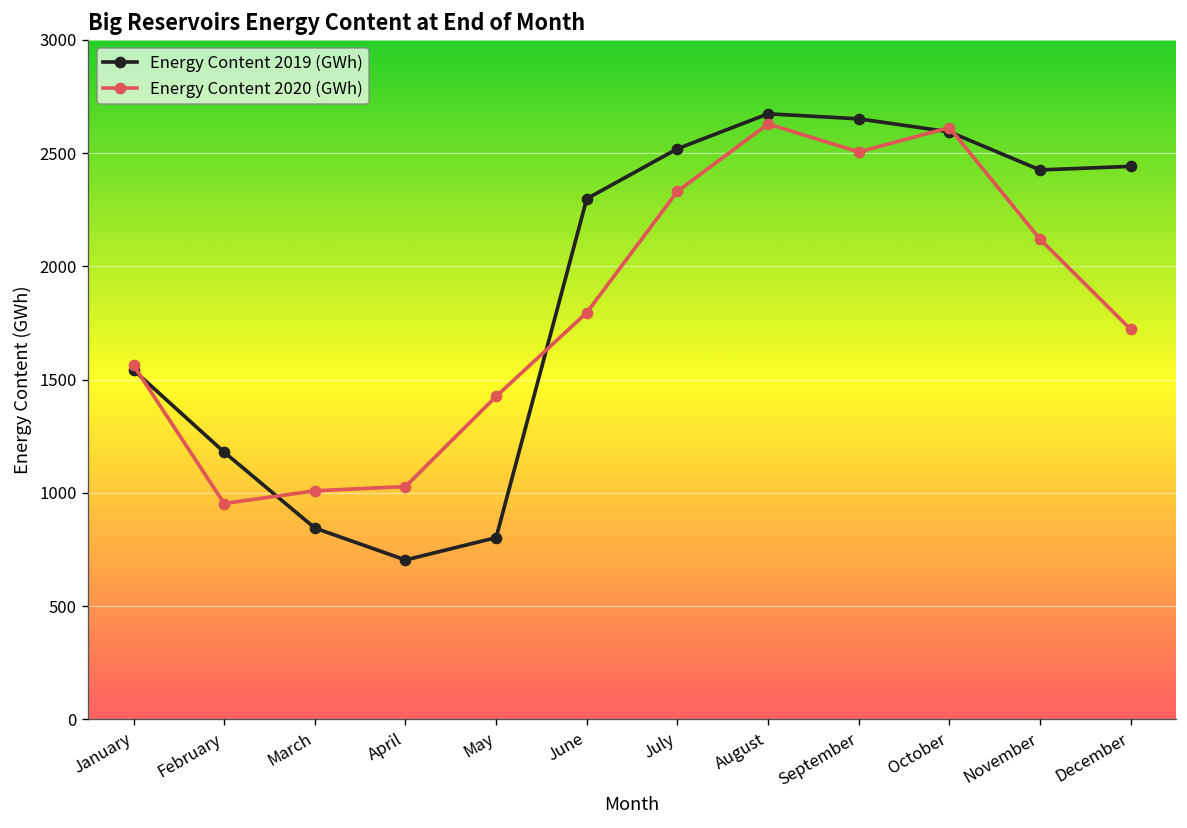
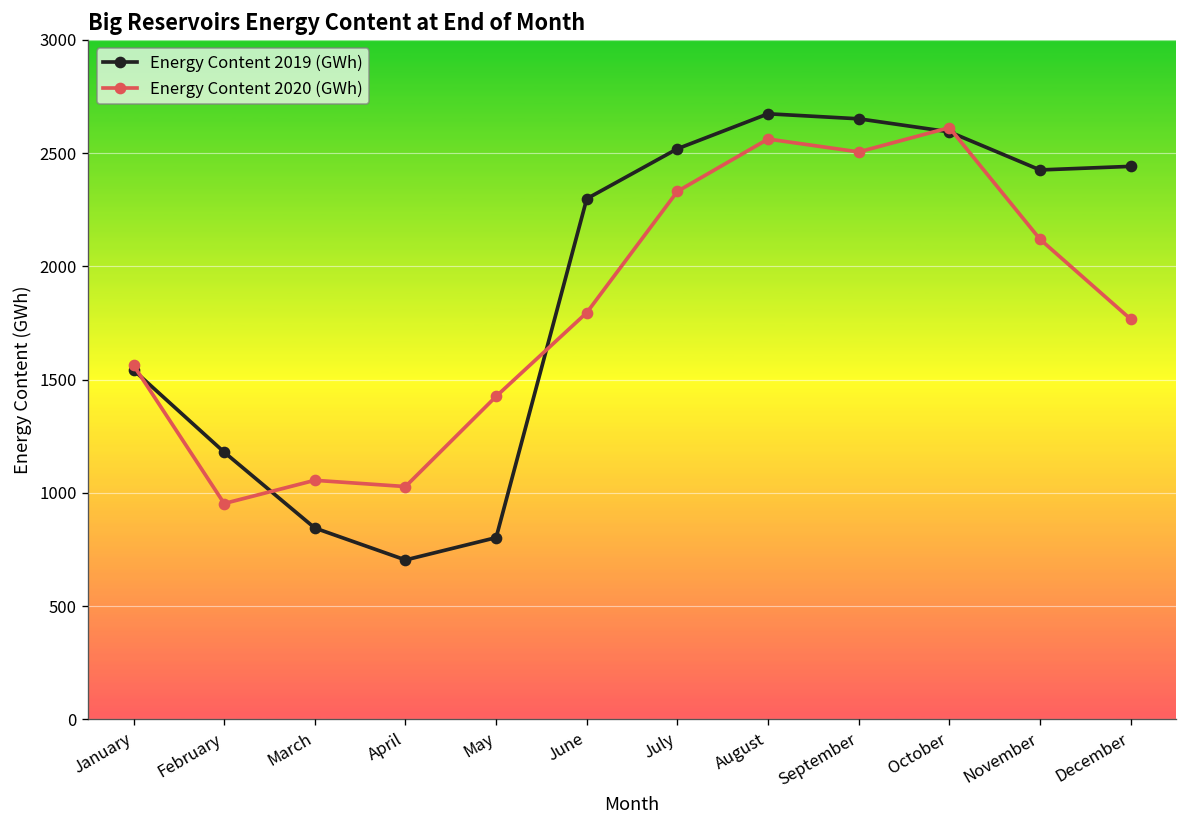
Energy Content 2020 (GWh), March: 1010 -> 1060
Energy Content 2020 (GWh), August: 2630 -> 2560
Energy Content 2020 (GWh), December: 1720 -> 1770
